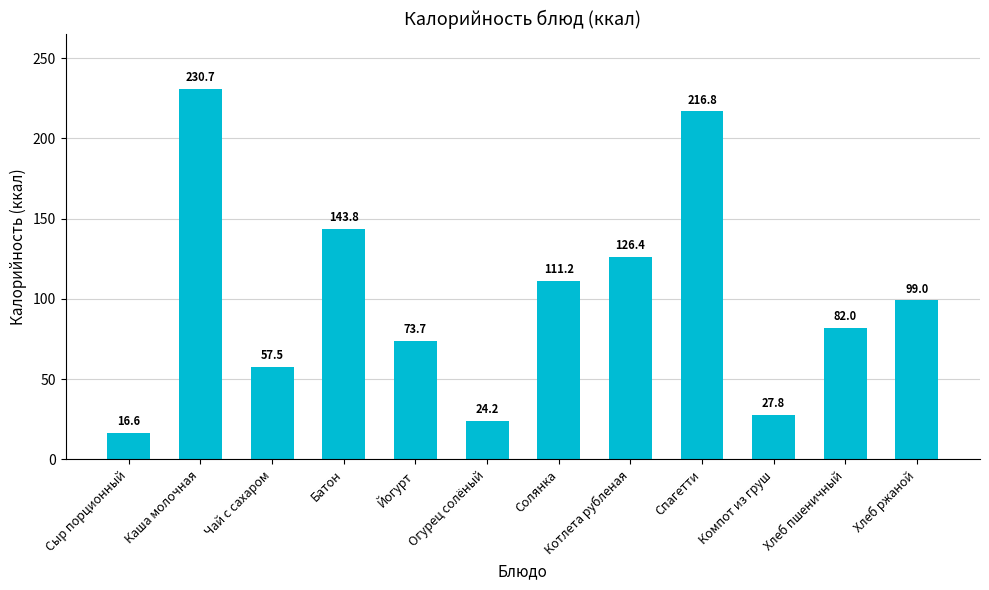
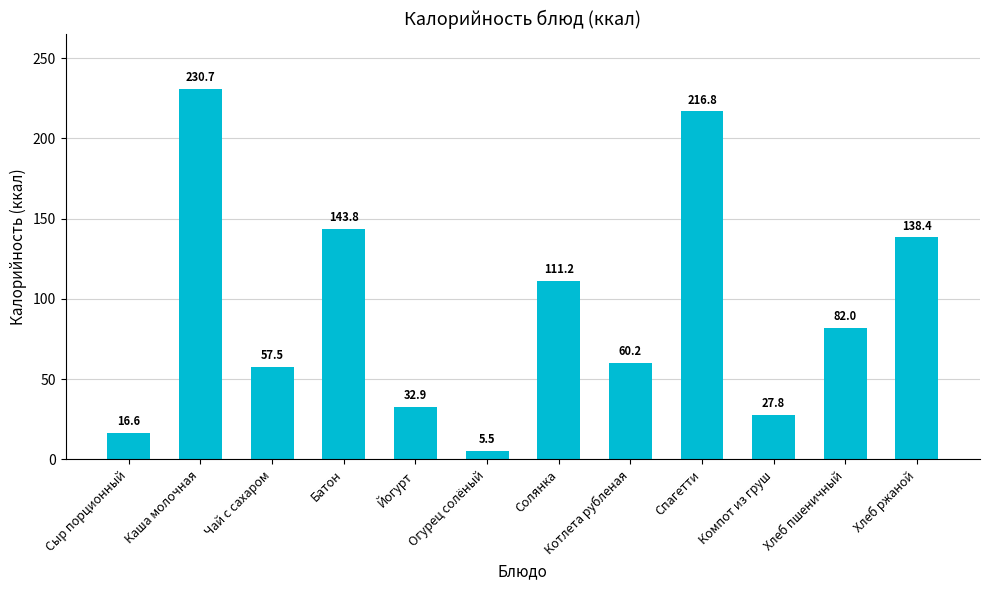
Йогурт: 73.7 -> 32.9
Огурец солёный: 24.2 -> 5.5
Котлета рубленая: 126.4 -> 60.2
Хлеб ржаной: 99.0 -> 138.4
